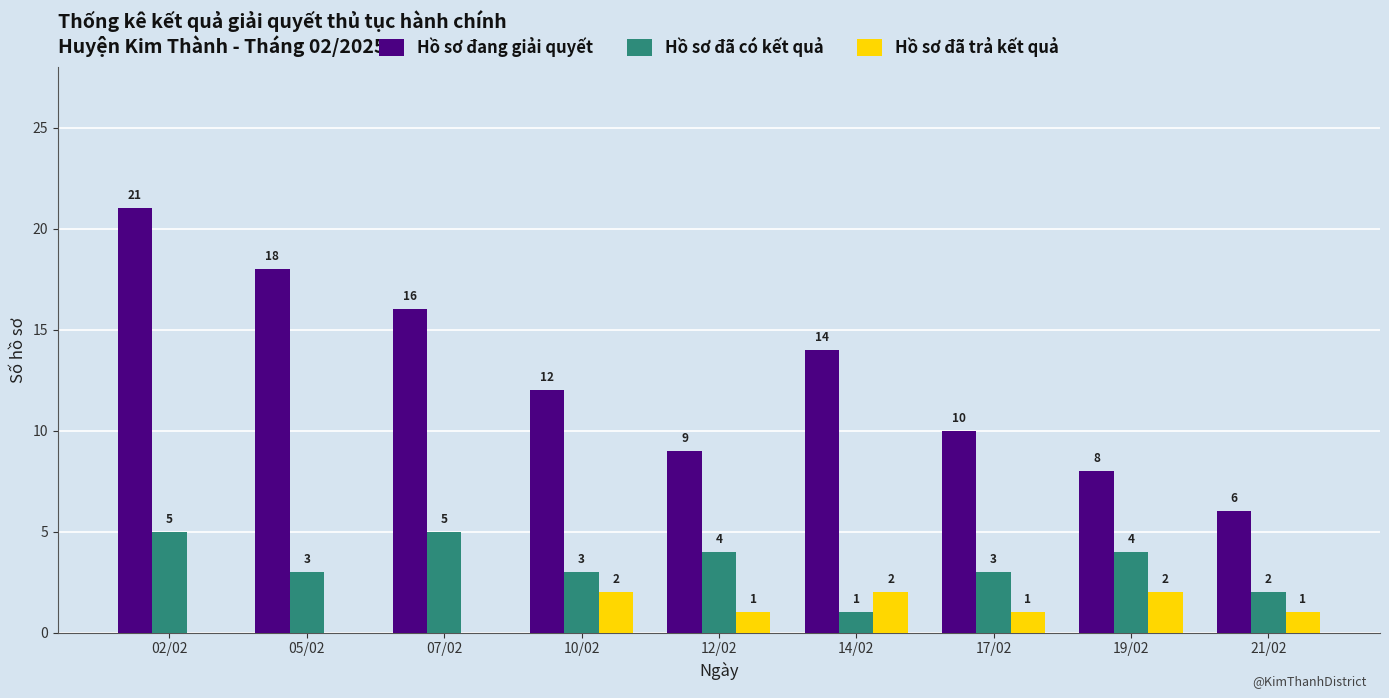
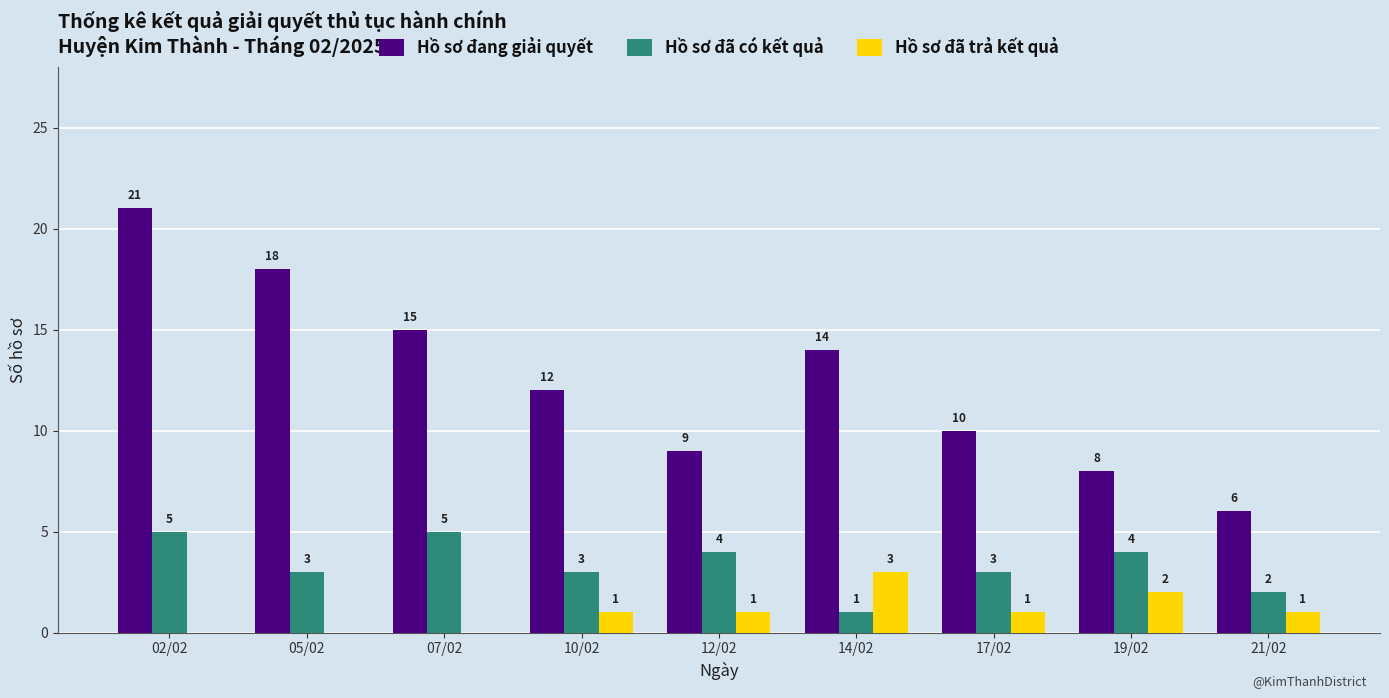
Hồ sơ đang giải quyết, 07/02: 16 -> 15
Hồ sơ đã trả kết quả, 10/02: 2 -> 1
Hồ sơ đã trả kết quả, 14/02: 2 -> 3
